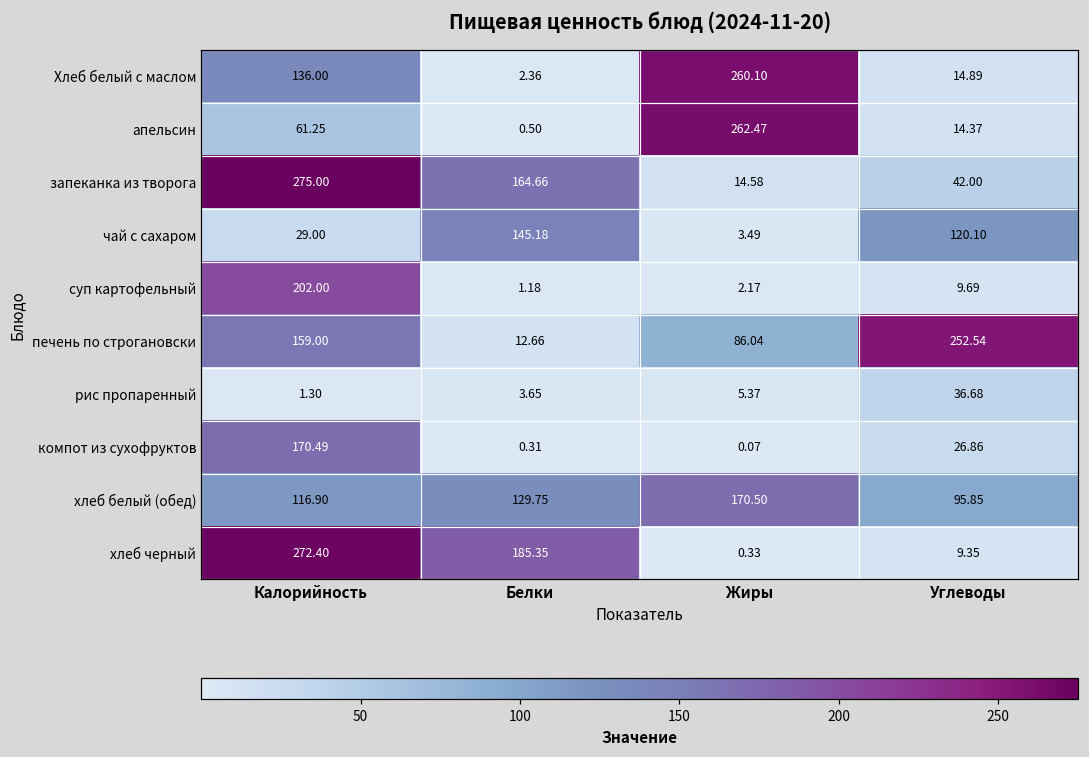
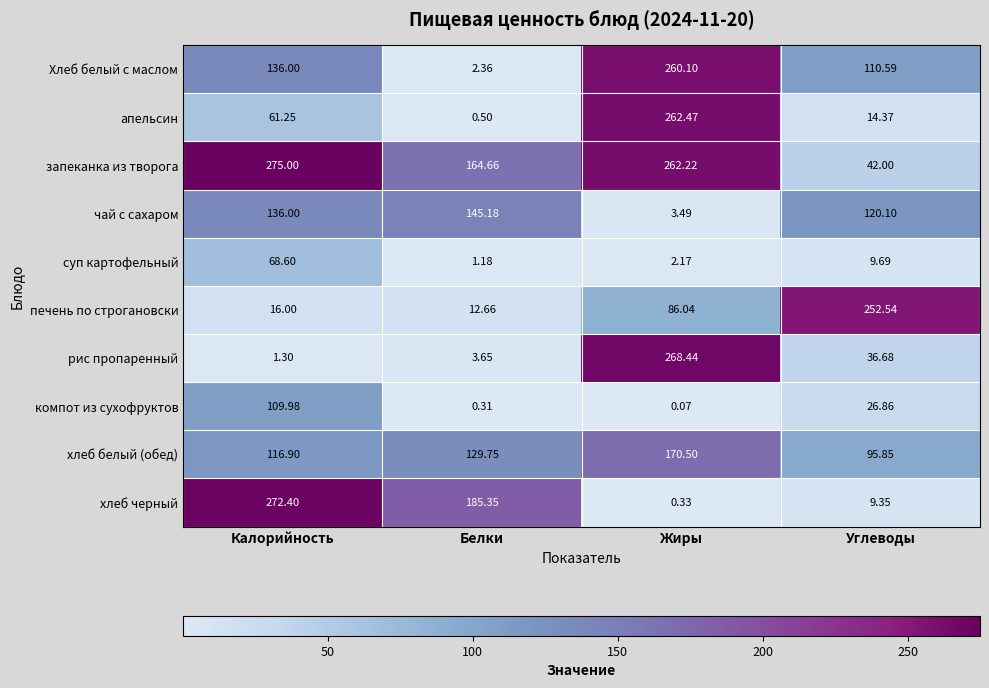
Хлеб белый с маслом, Углеводы: 14.89 -> 110.59
запеканка из творога, Жиры: 14.58 -> 262.22
чай с сахаром, Калорийность: 29.00 -> 136.00
суп картофельный, Калорийность: 202.00 -> 68.60
печень по строгановски, Калорийность: 159.00 -> 16.00
рис пропаренный, Жиры: 5.37 -> 268.44
компот из сухофруктов, Калорийность: 170.49 -> 109.98
